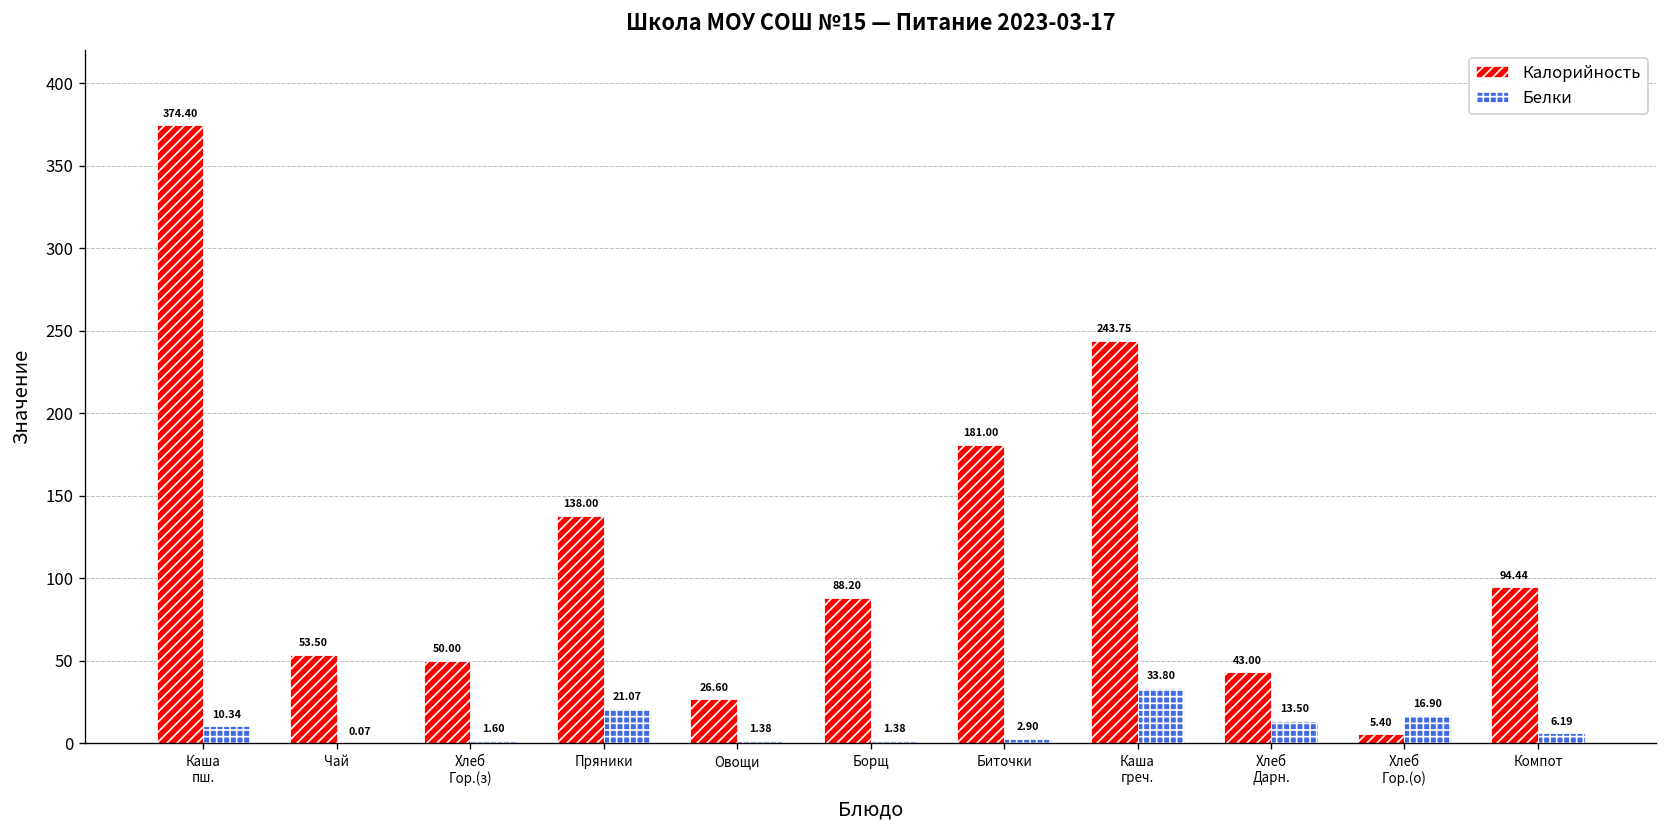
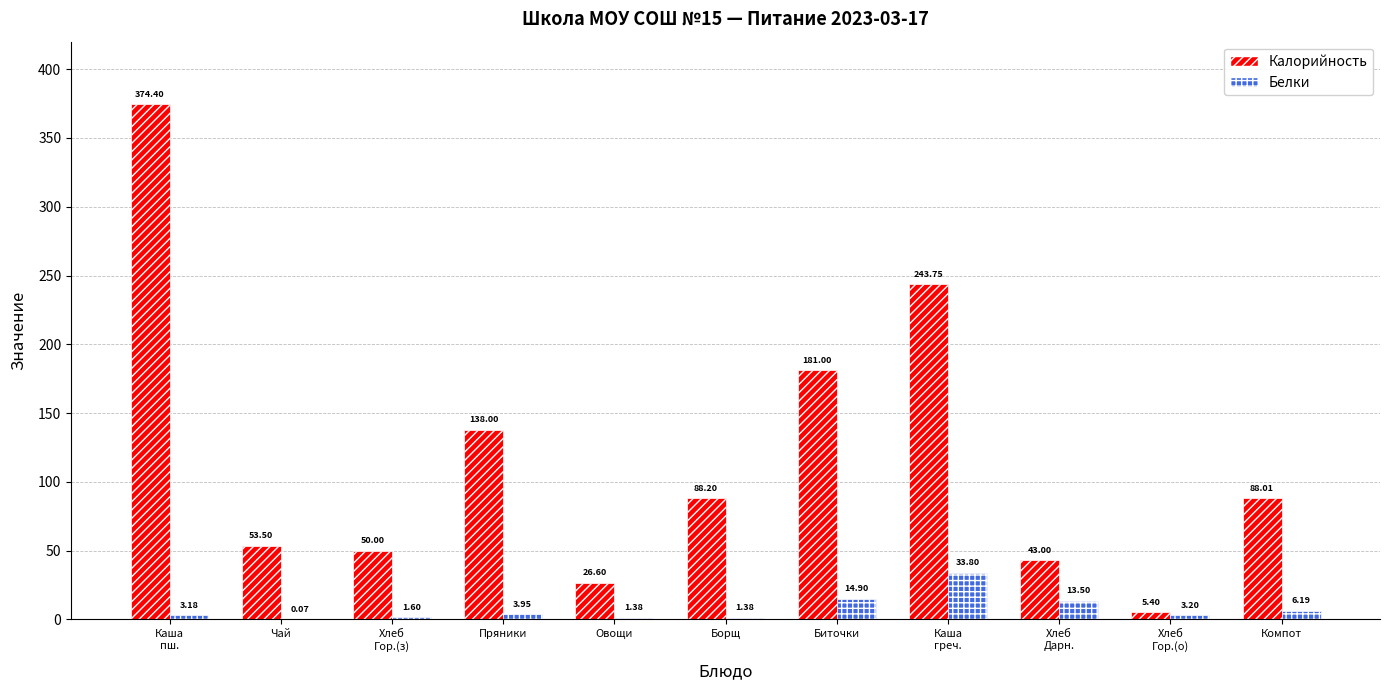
Белки, Каша пш.: 10.34 -> 3.18
Белки, Пряники: 21.07 -> 3.95
Белки, Биточки: 2.90 -> 14.90
Белки, Хлеб Гор.(о): 16.90 -> 3.20
Калорийность, Компот: 94.44 -> 88.01
